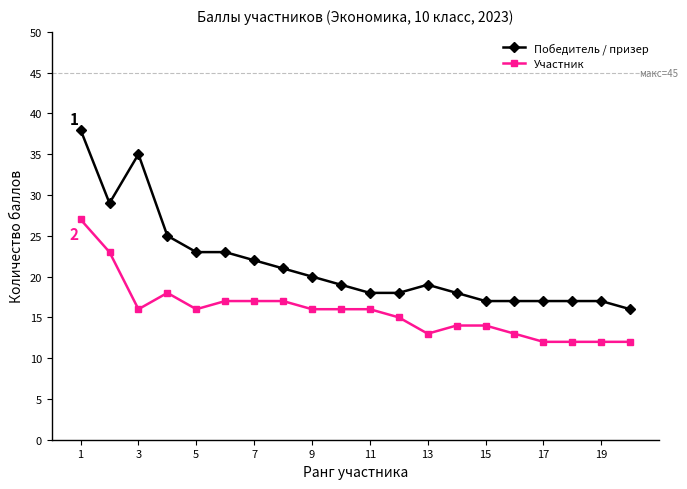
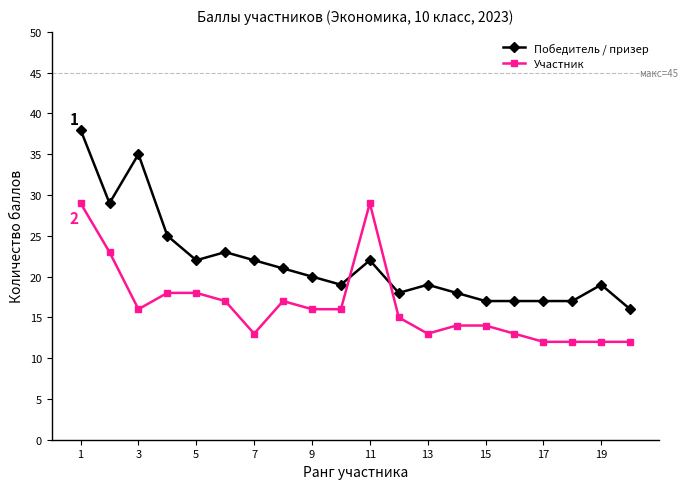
Участник, 1: 27 -> 29
Победитель / призер, 5: 23 -> 22
Участник, 5: 16 -> 18
Участник, 7: 17 -> 13
Победитель / призер, 11: 18 -> 22
Участник, 11: 16 -> 29
Победитель / призер, 19: 17 -> 19
